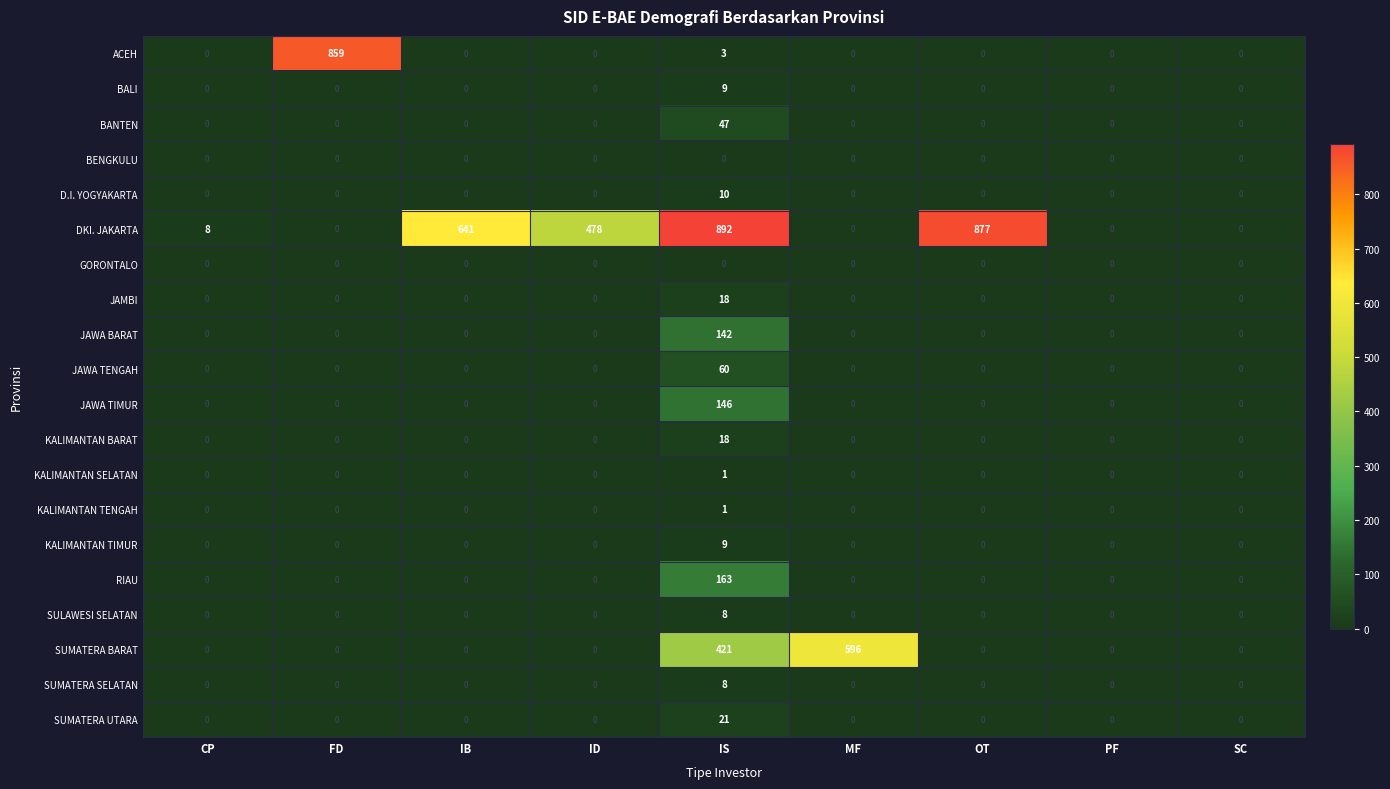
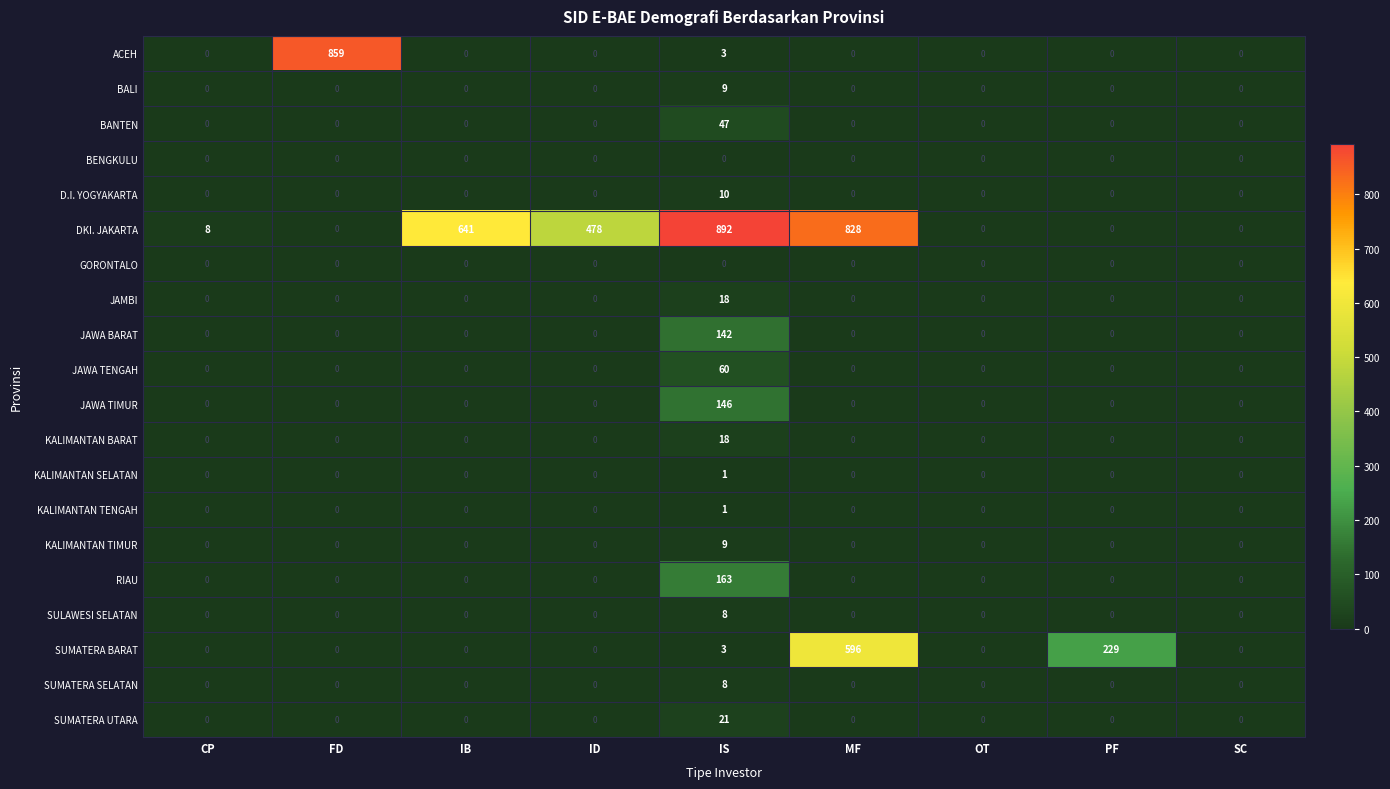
DKI. JAKARTA, MF: 0 -> 828
DKI. JAKARTA, OT: 877 -> 0
SUMATERA BARAT, IS: 421 -> 3
SUMATERA BARAT, PF: 0 -> 229
